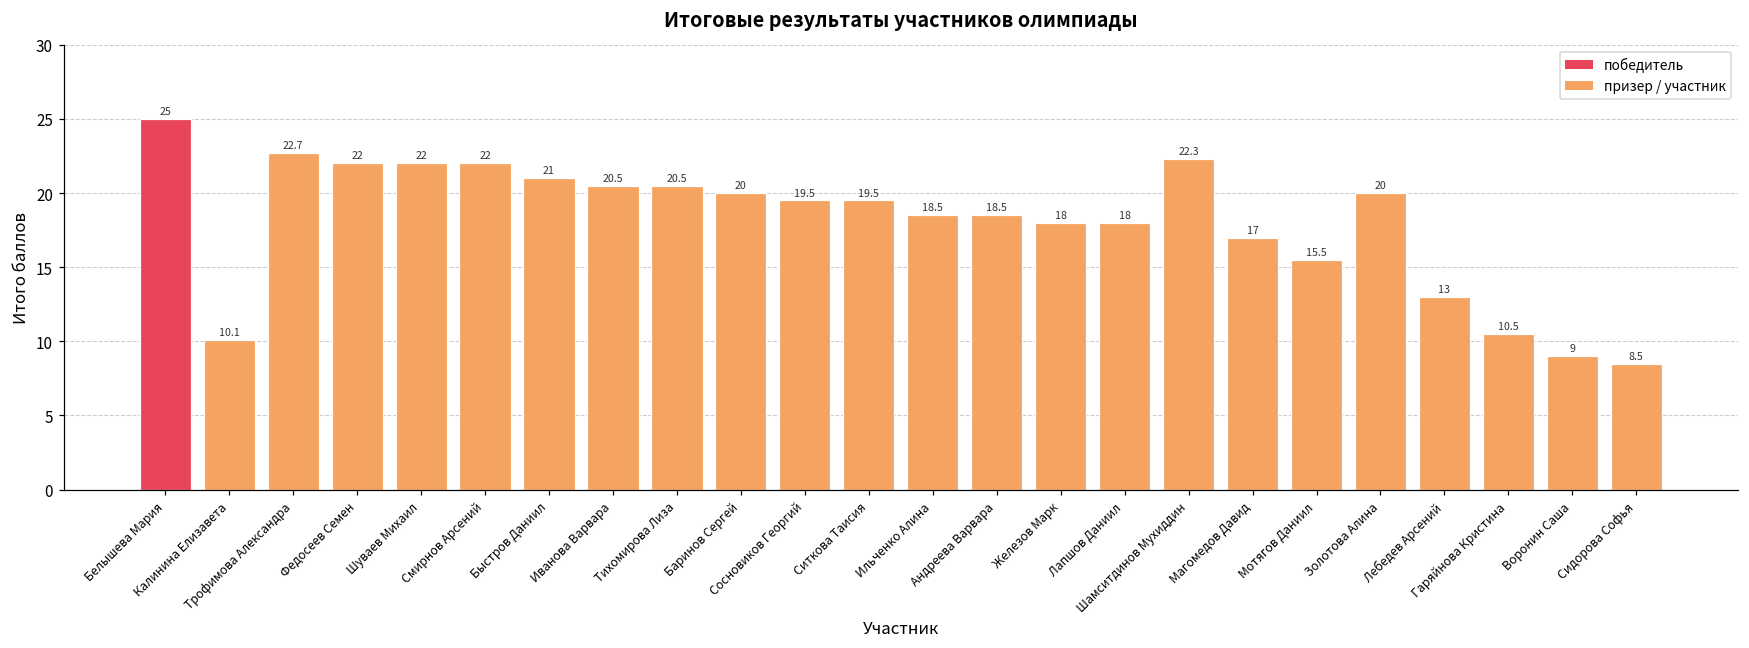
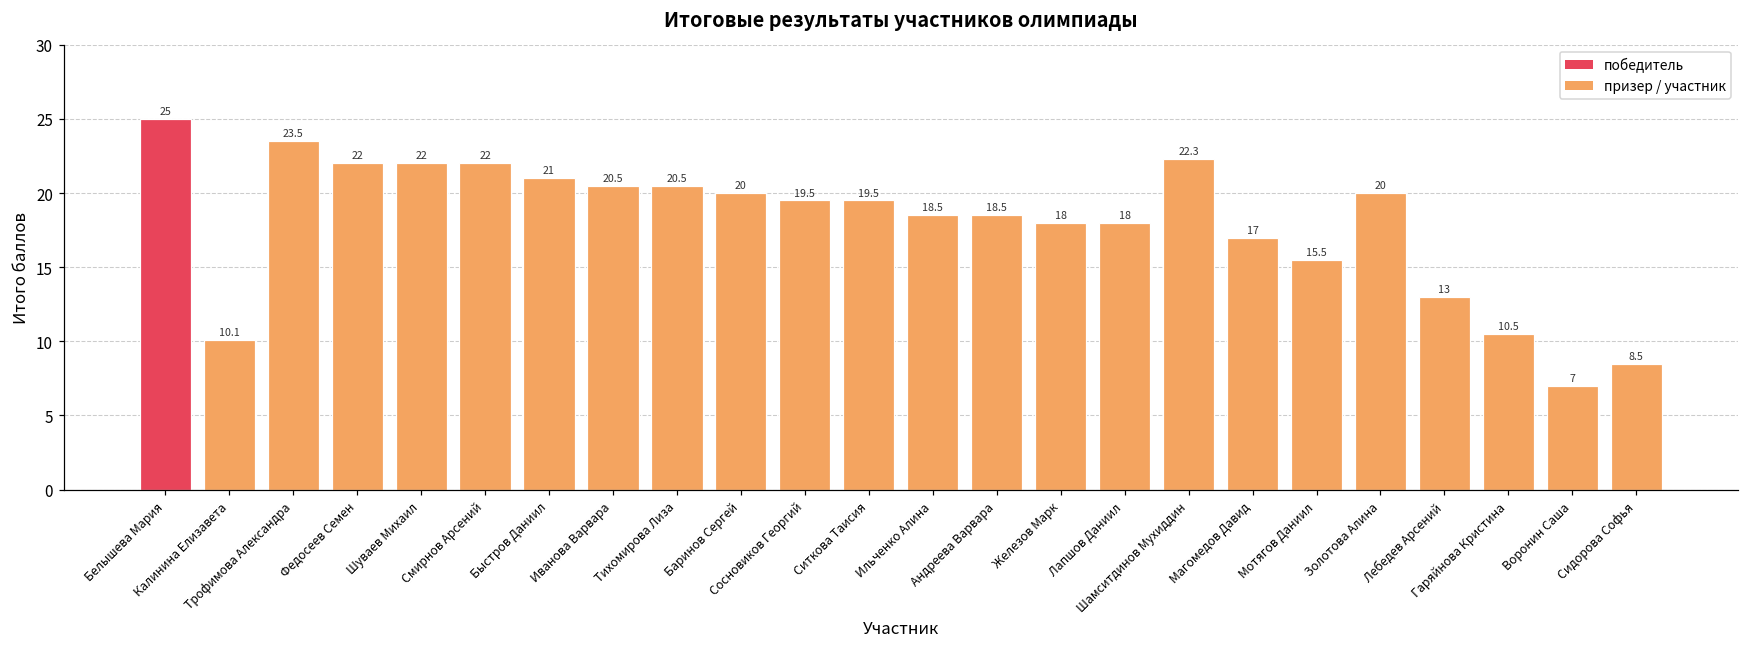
Трофимова Александра: 22.7 -> 23.5
Воронин Саша: 9 -> 7
